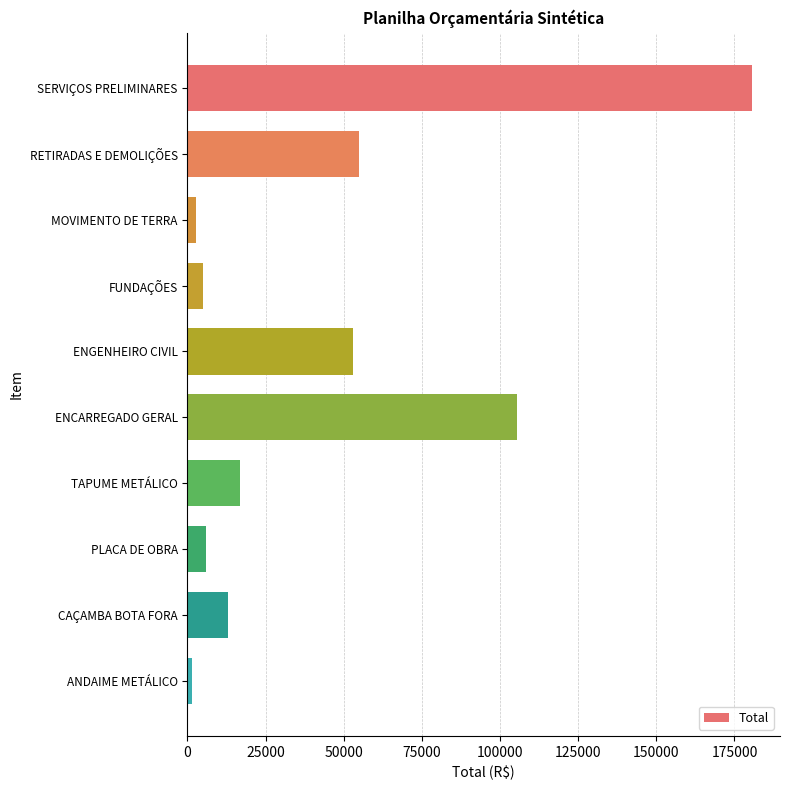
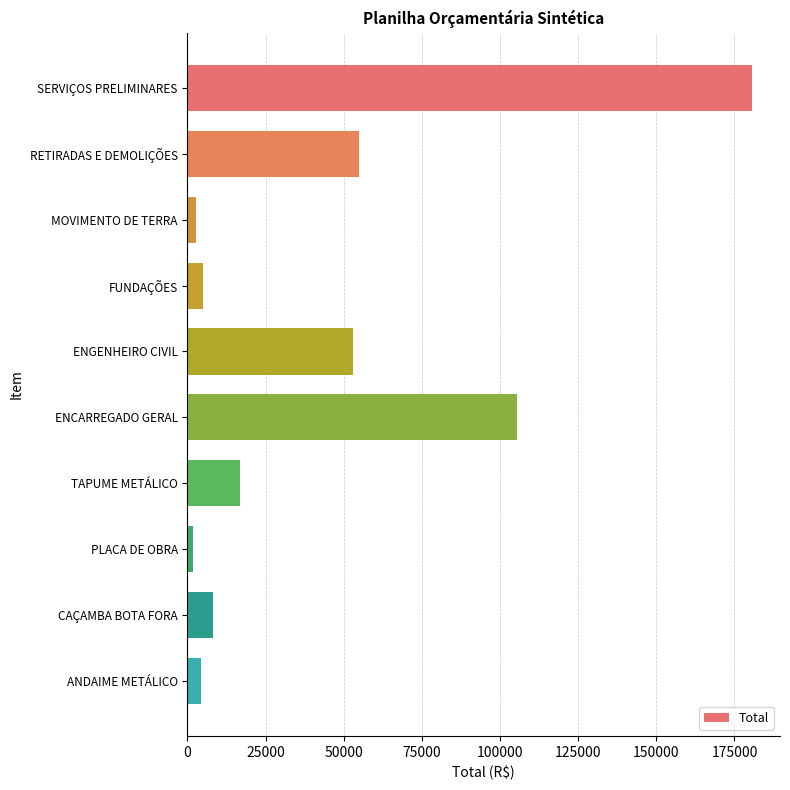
PLACA DE OBRA: 6000 -> 2000
CAÇAMBA BOTA FORA: 13000 -> 8000
ANDAIME METÁLICO: 2000 -> 4000
